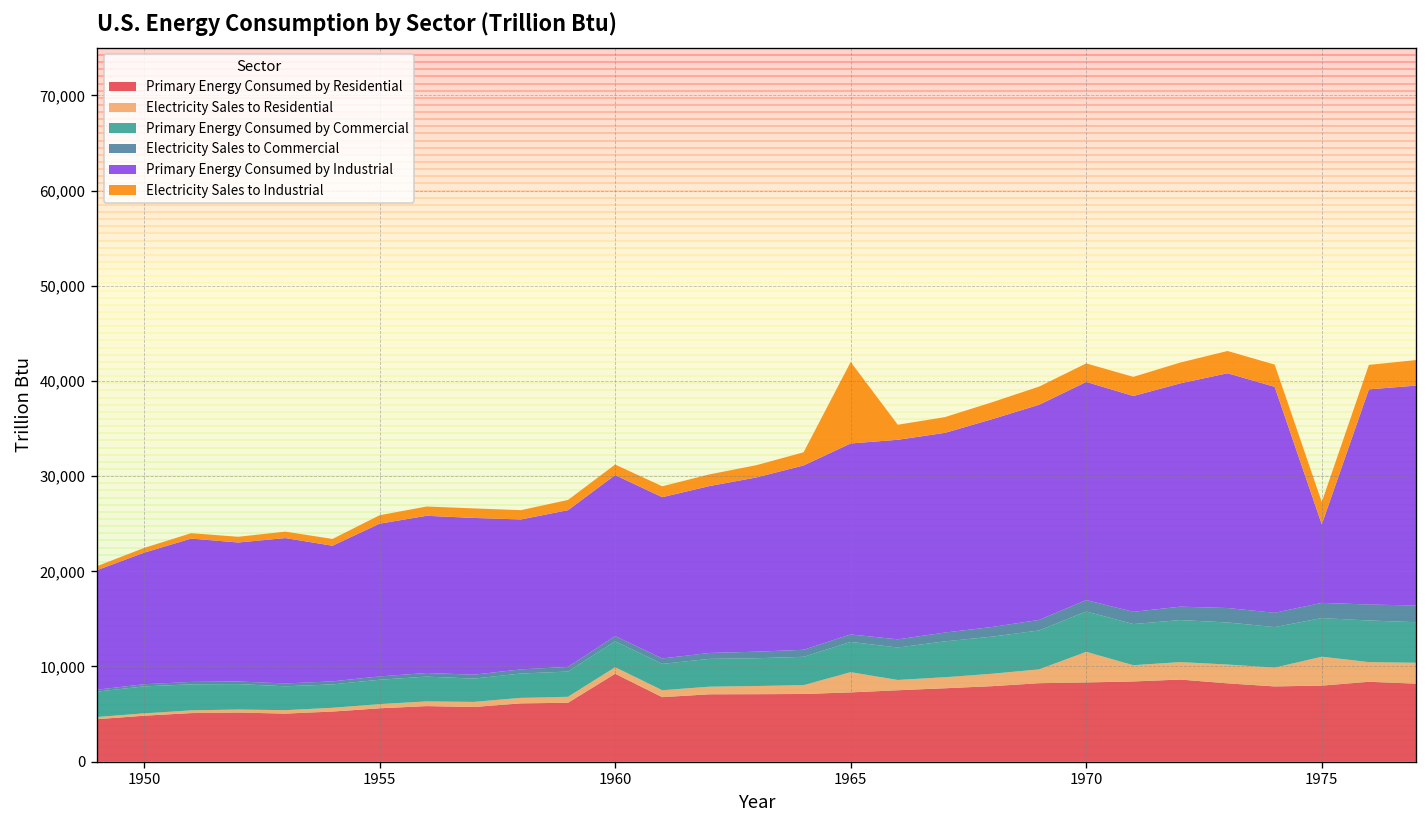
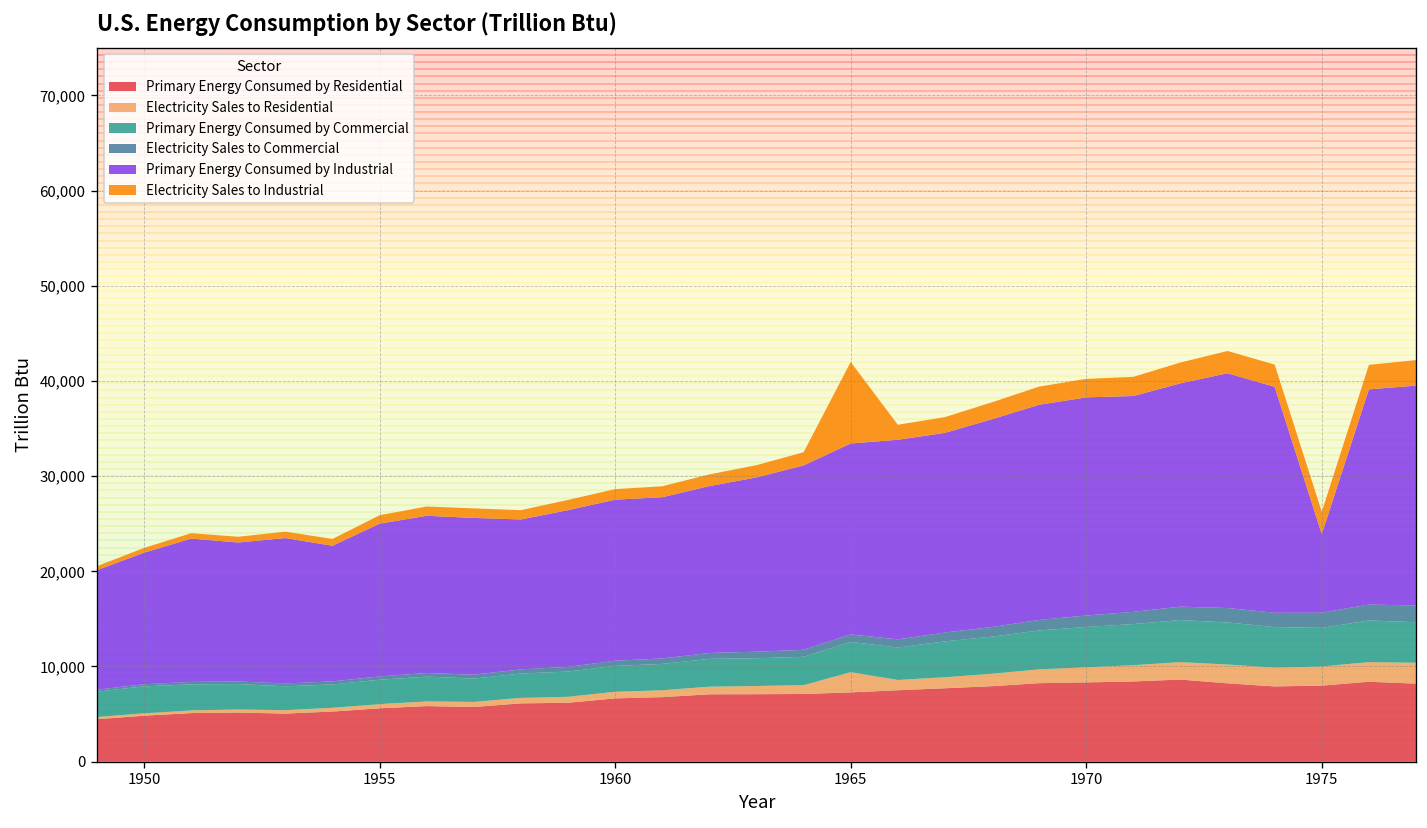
Primary Energy Consumed by Residential, 1960: 9,000 -> 7,000
Electricity Sales to Residential, 1970: 3,000 -> 2,000
Electricity Sales to Residential, 1975: 3,000 -> 2,000
